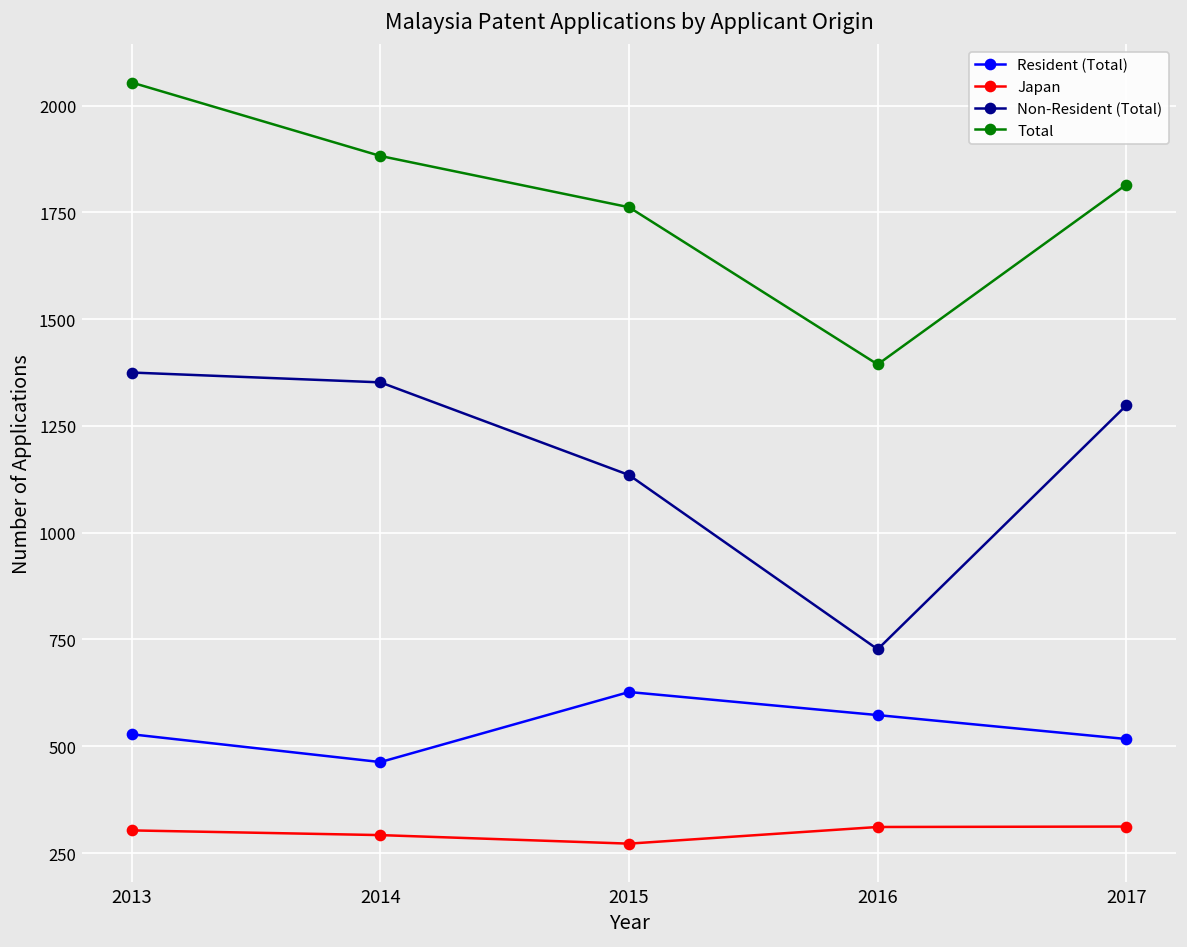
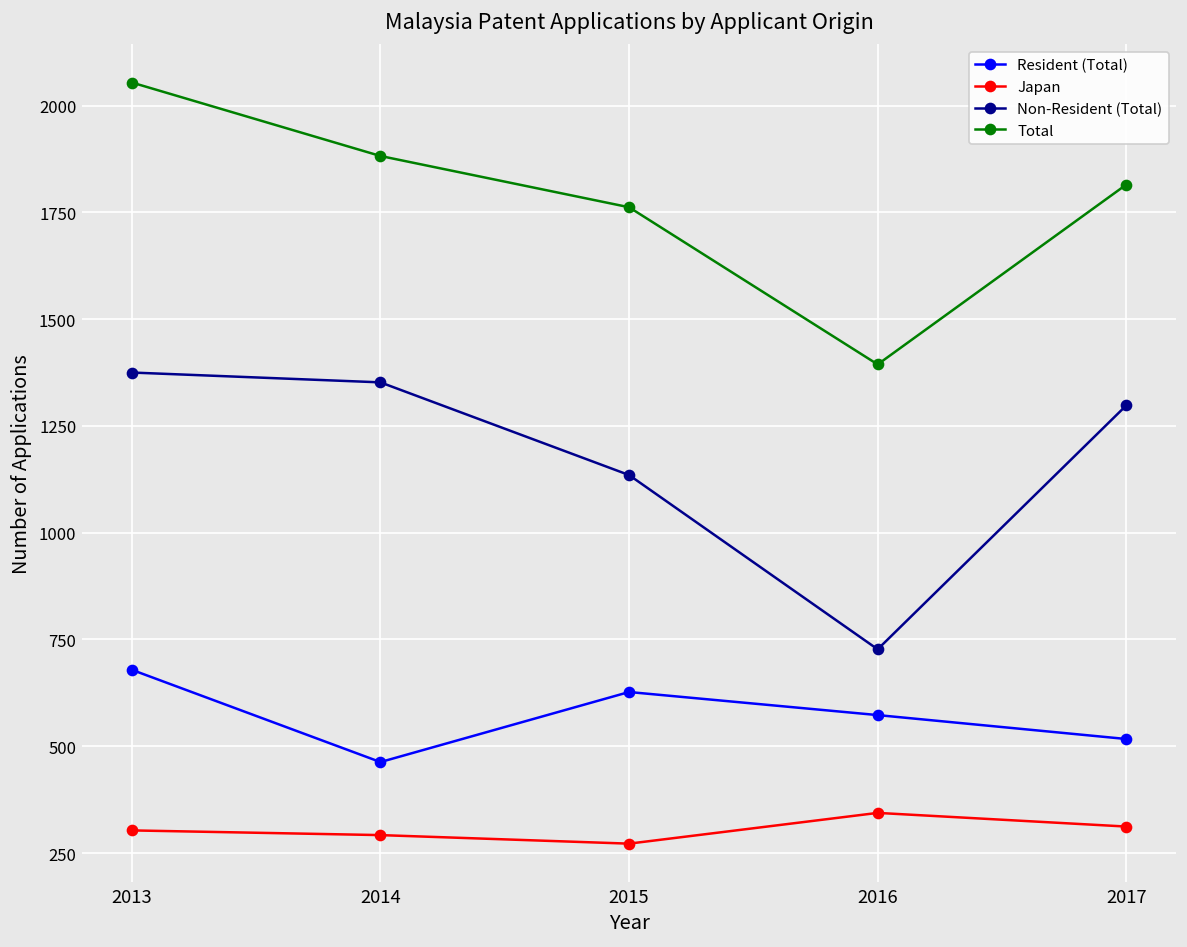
Resident (Total), 2013: 530 -> 680
Japan, 2016: 310 -> 340
